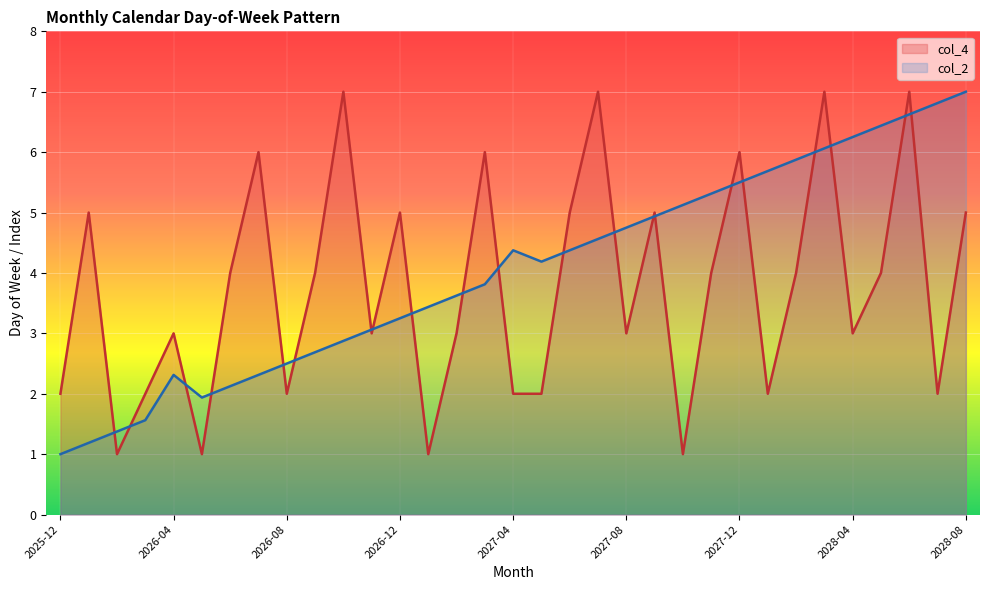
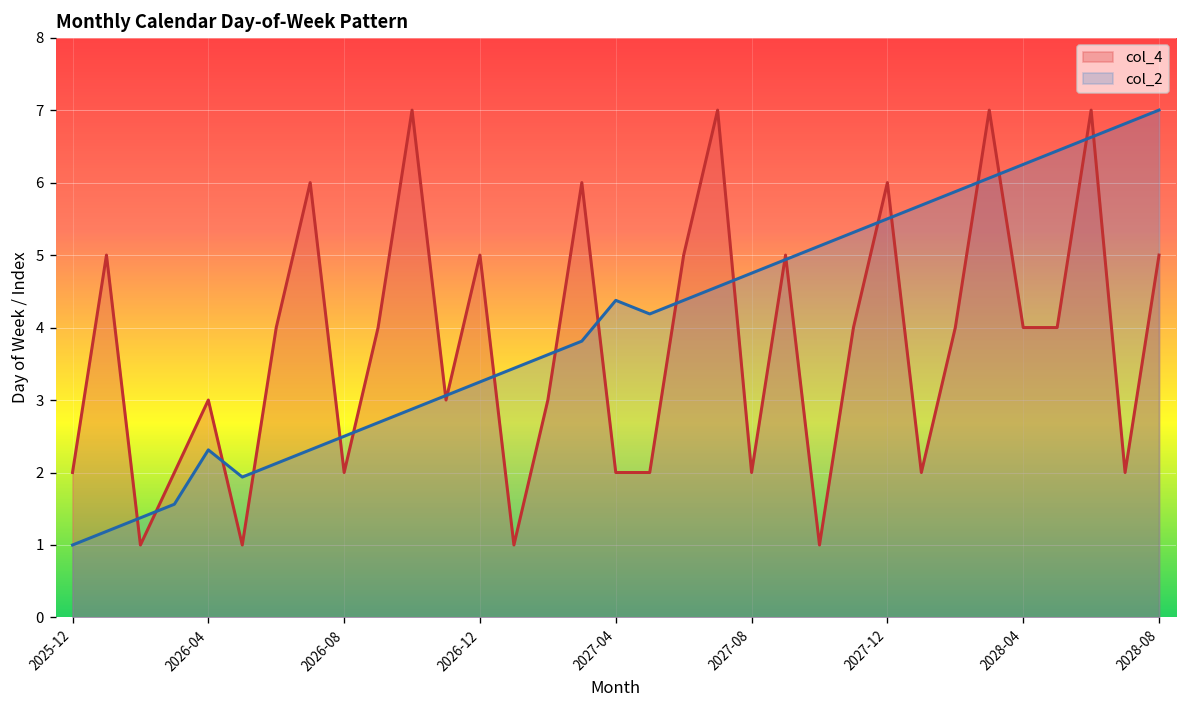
col_4, 2027-08: 3 -> 2
col_4, 2028-04: 3 -> 4
